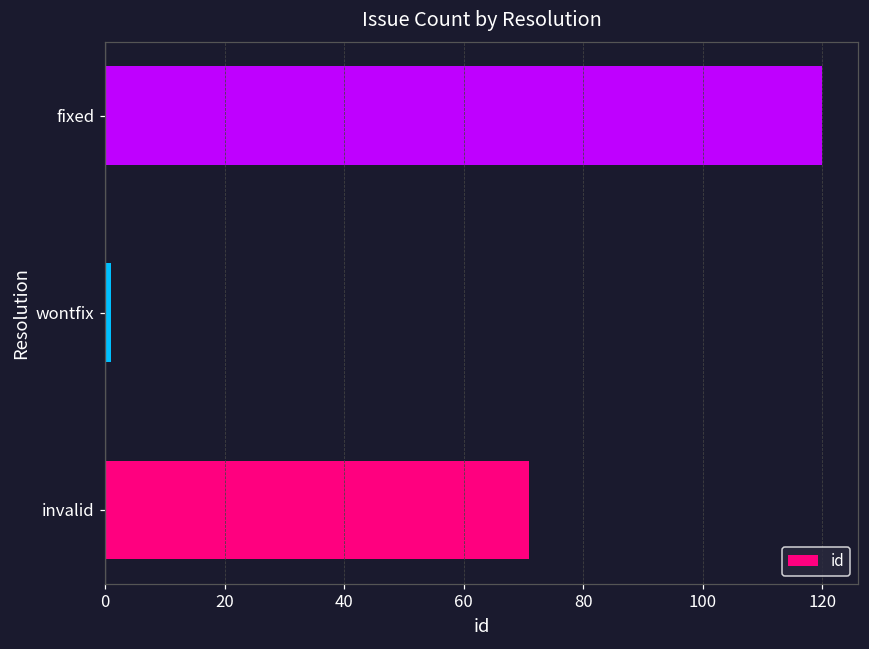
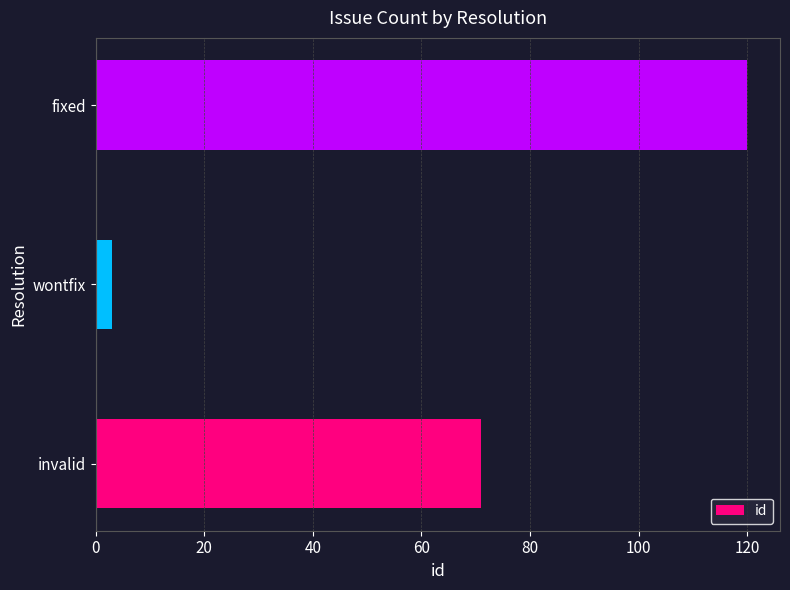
wontfix: 1 -> 3
